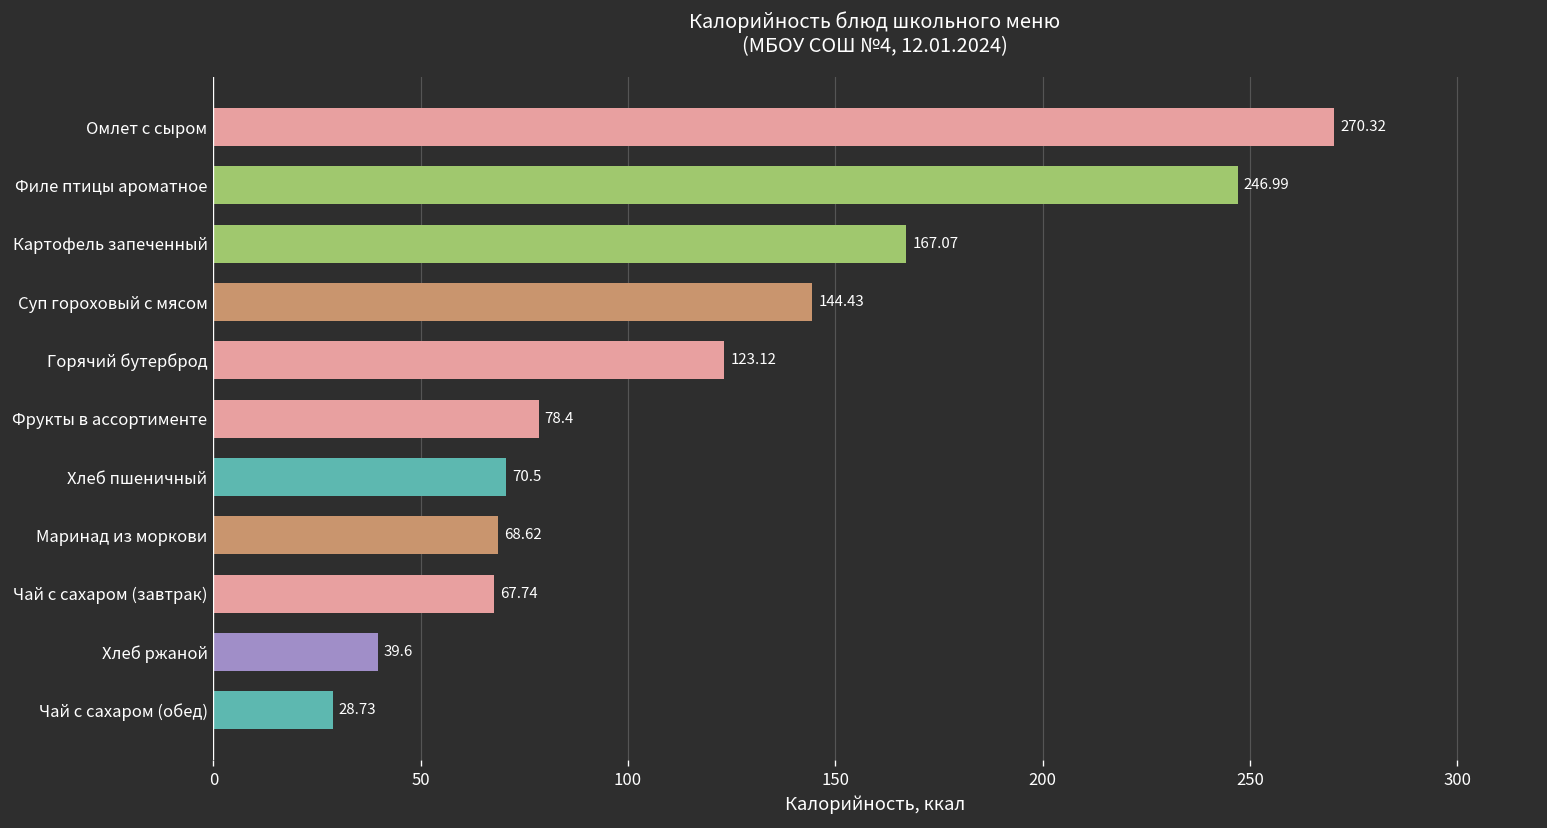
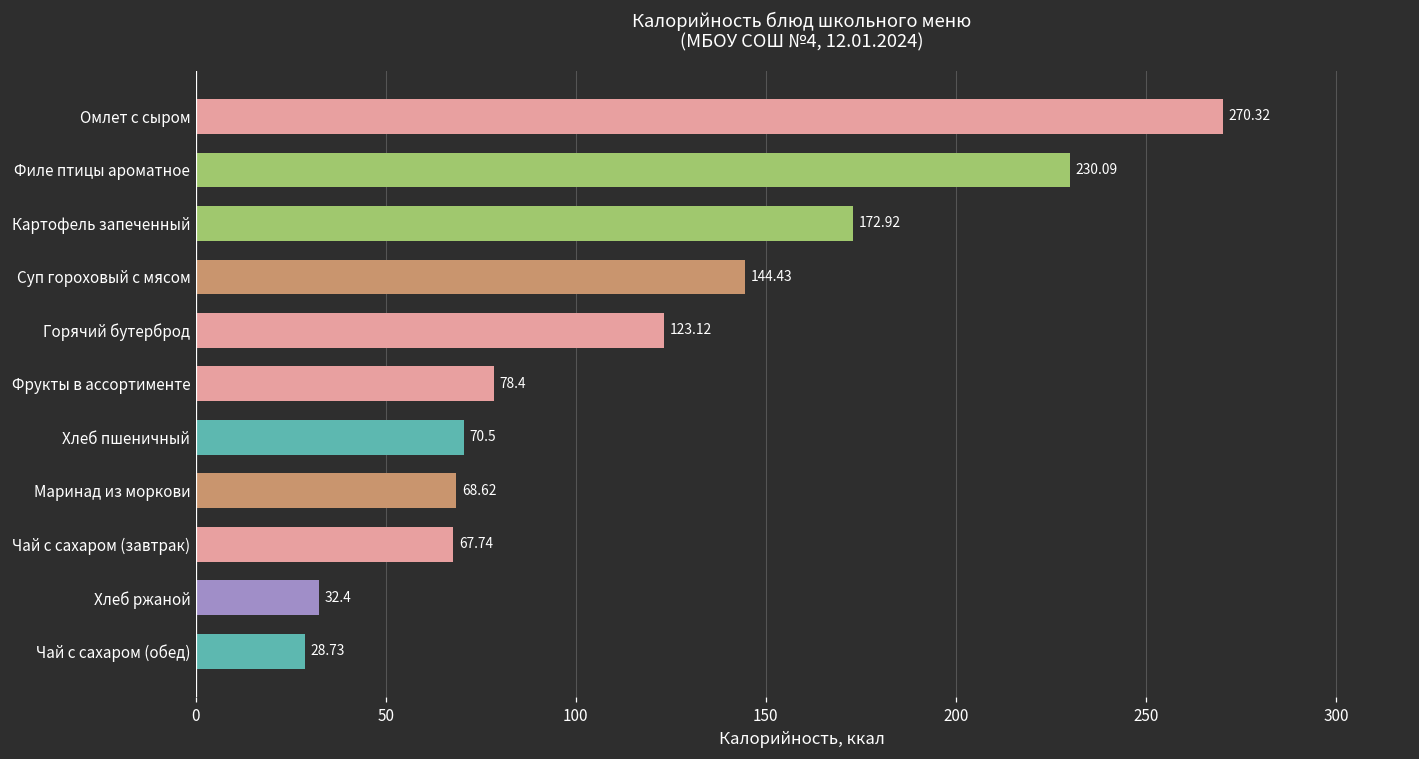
Филе птицы ароматное: 246.99 -> 230.09
Картофель запеченный: 167.07 -> 172.92
Хлеб ржаной: 39.6 -> 32.4
